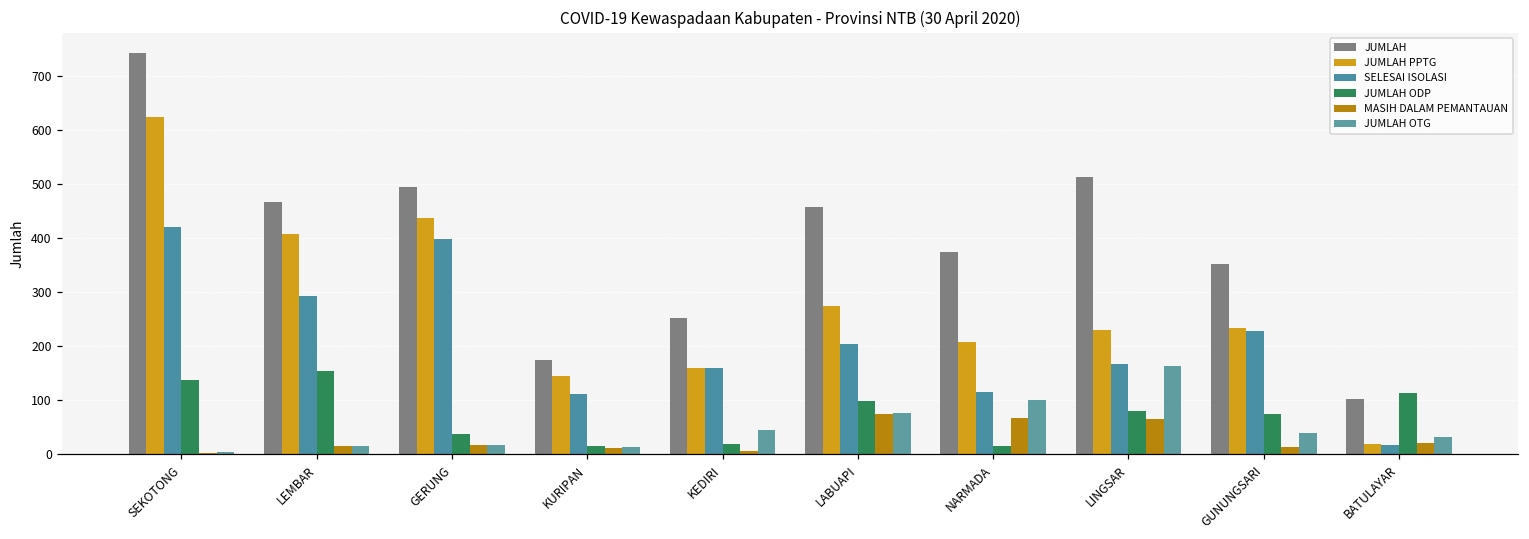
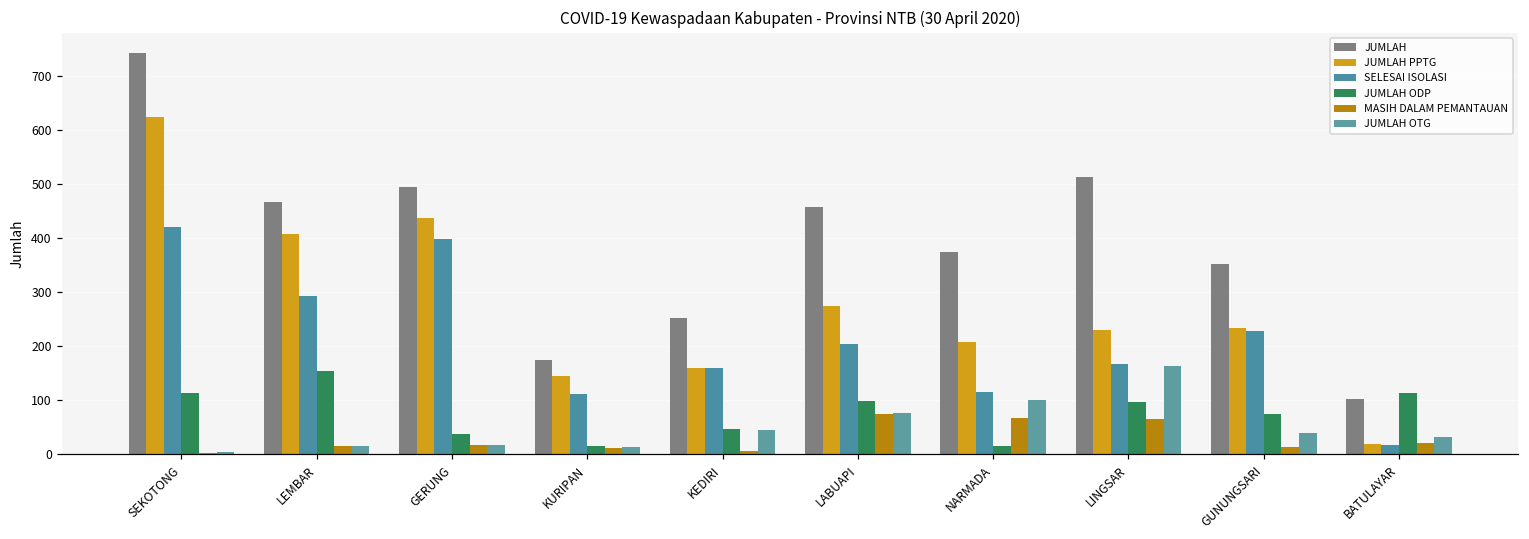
JUMLAH ODP, SEKOTONG: 140 -> 110
JUMLAH ODP, KEDIRI: 20 -> 50
JUMLAH ODP, LINGSAR: 80 -> 100
